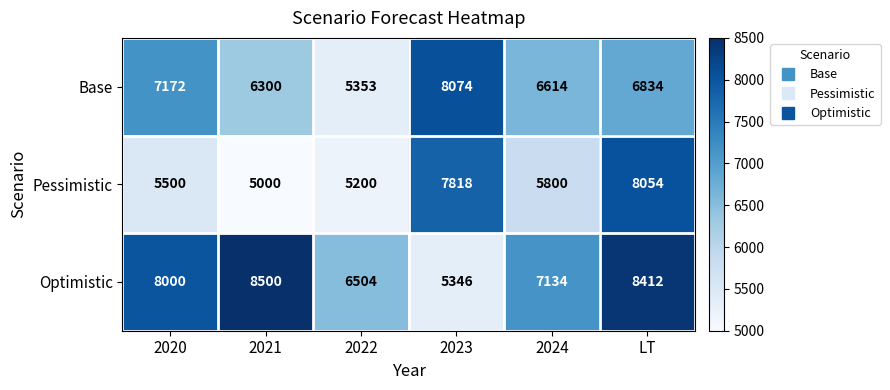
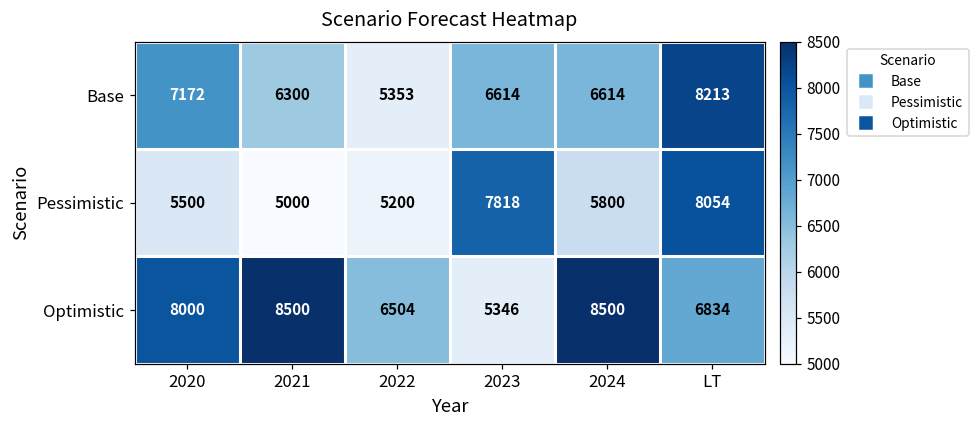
Base, 2023: 8074 -> 6614
Base, LT: 6834 -> 8213
Optimistic, 2024: 7134 -> 8500
Optimistic, LT: 8412 -> 6834
